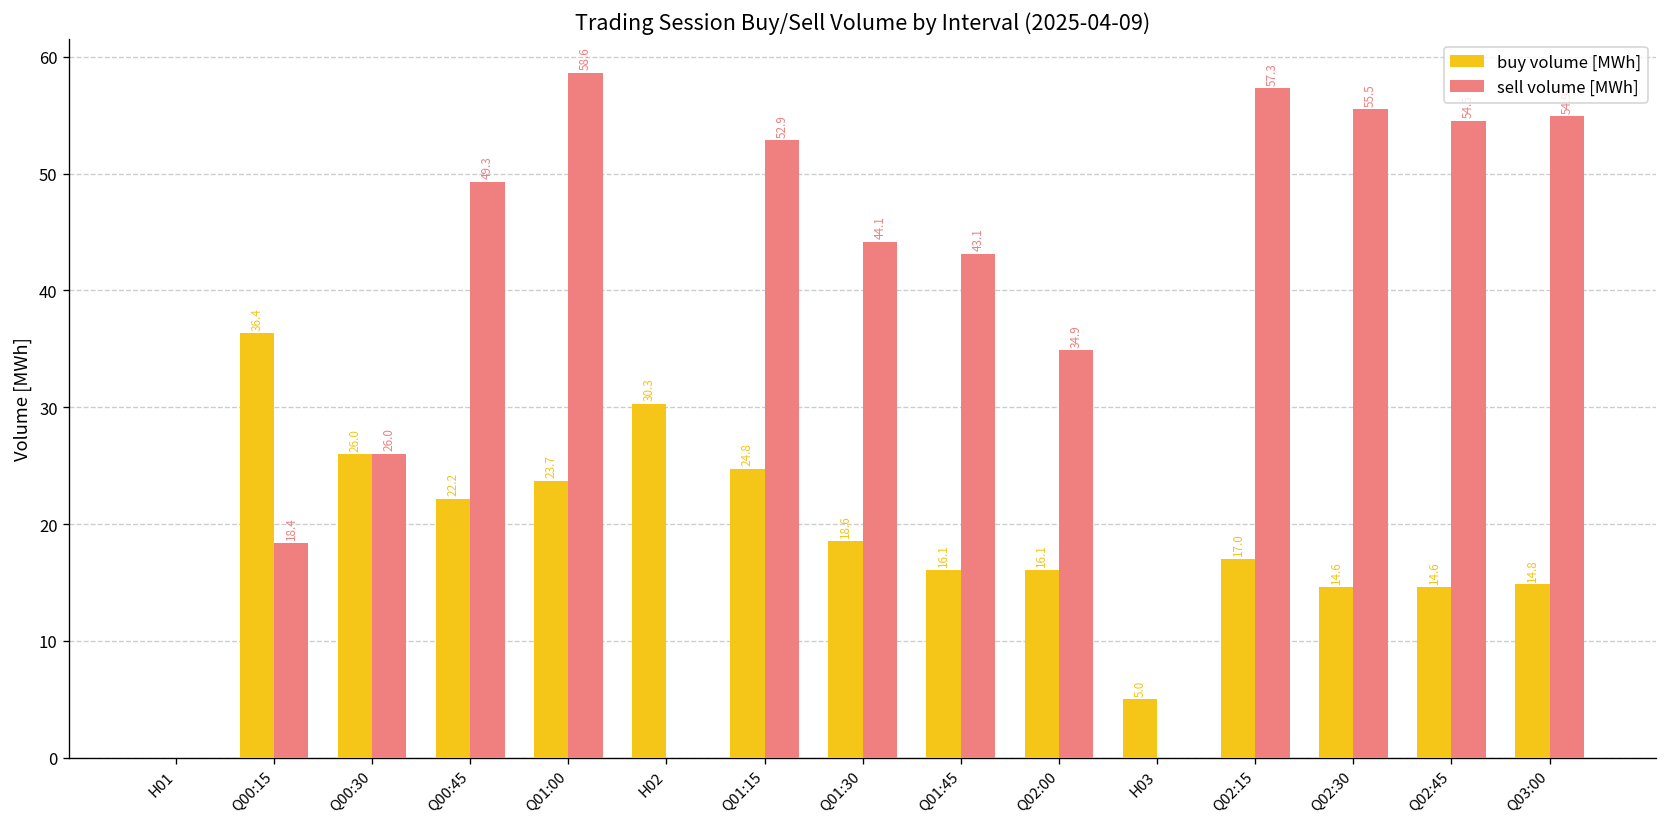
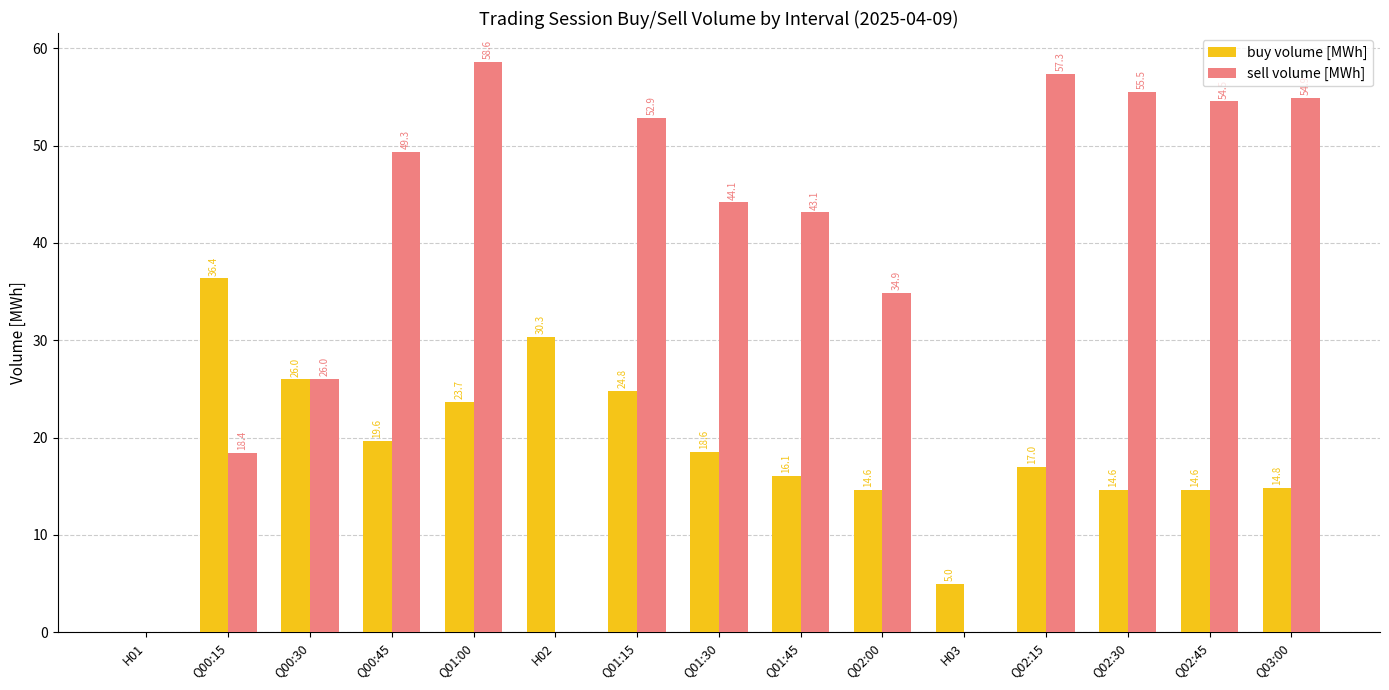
buy volume [MWh], Q00:45: 22.2 -> 19.6
buy volume [MWh], Q02:00: 16.1 -> 14.6
